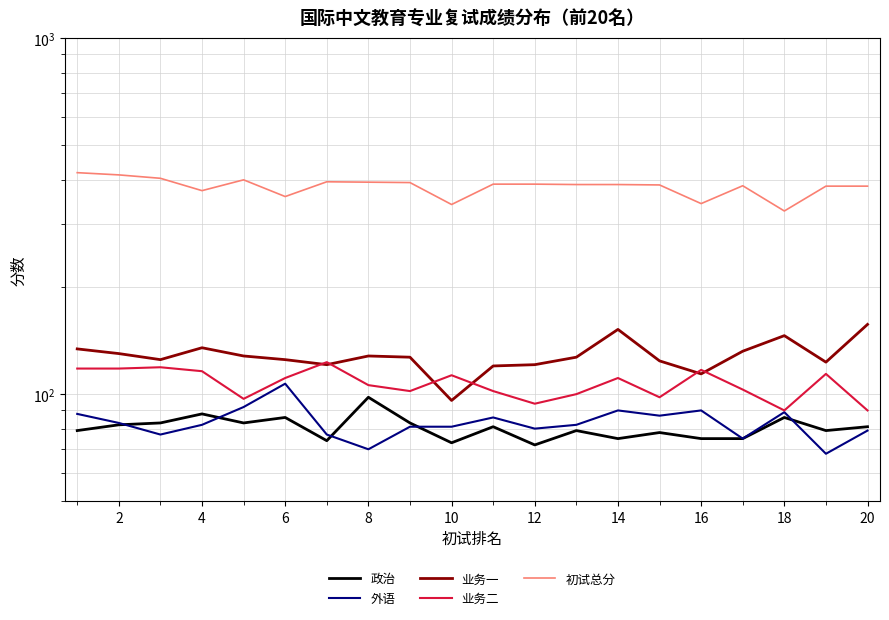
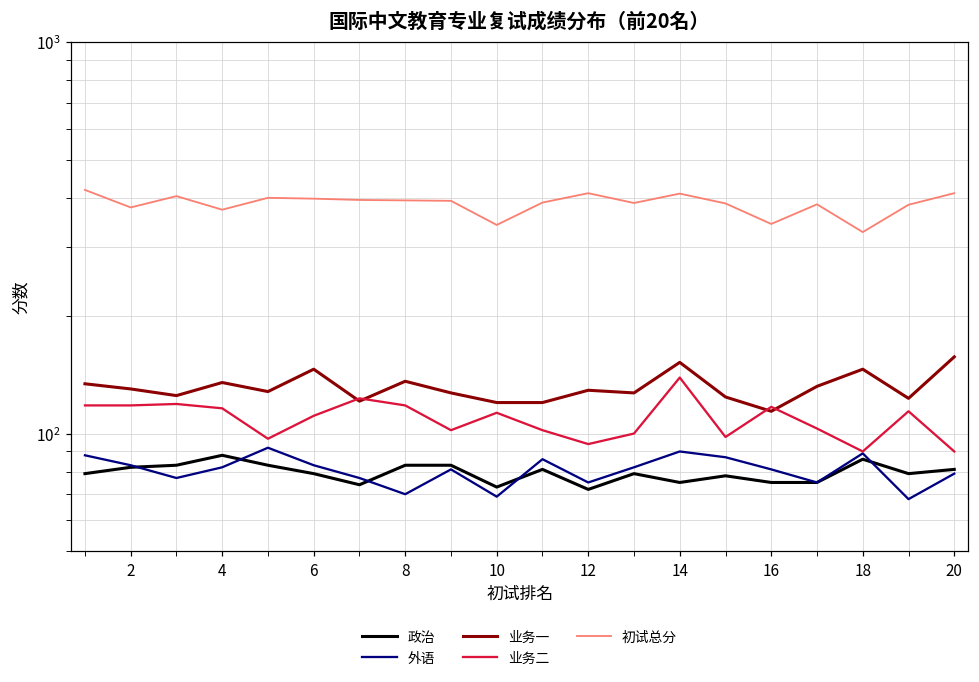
初试总分, 2: 410 -> 380
政治, 6: 86 -> 79
外语, 6: 107 -> 83
业务一, 6: 125 -> 146
初试总分, 6: 360 -> 400
政治, 8: 98 -> 83
业务一, 8: 128 -> 136
业务二, 8: 106 -> 118
外语, 10: 81 -> 69
业务一, 10: 96 -> 120
外语, 12: 80 -> 75
业务一, 12: 121 -> 129
初试总分, 12: 390 -> 410
业务二, 14: 111 -> 139
初试总分, 14: 390 -> 410
外语, 16: 90 -> 81
初试总分, 20: 380 -> 410
